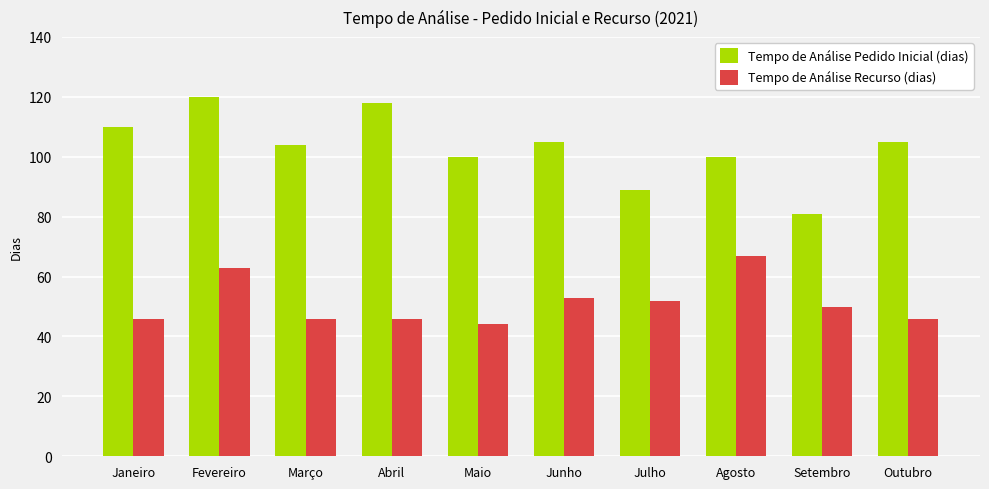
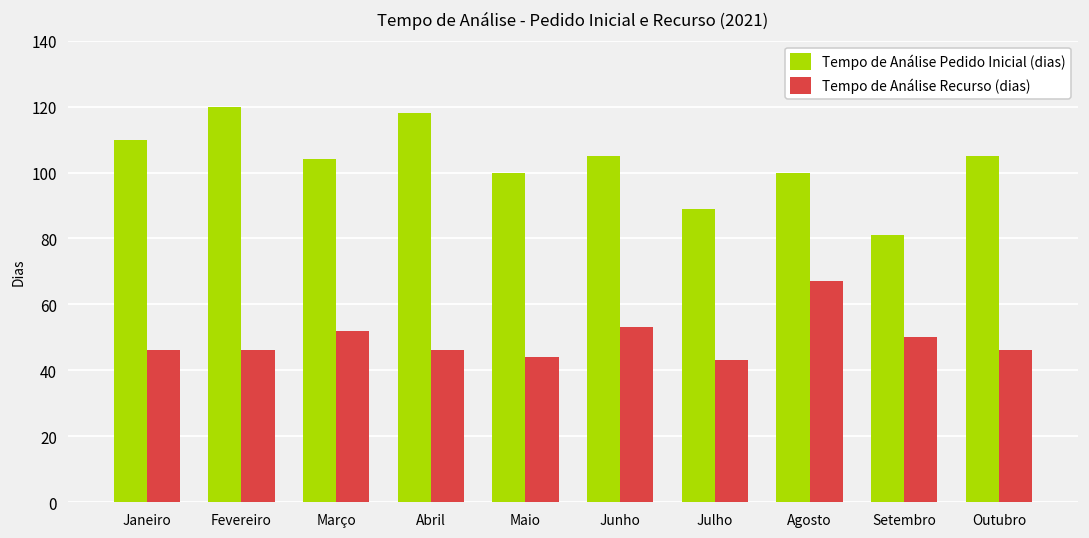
Tempo de Análise Recurso (dias), Fevereiro: 63 -> 46
Tempo de Análise Recurso (dias), Março: 46 -> 52
Tempo de Análise Recurso (dias), Julho: 52 -> 43
